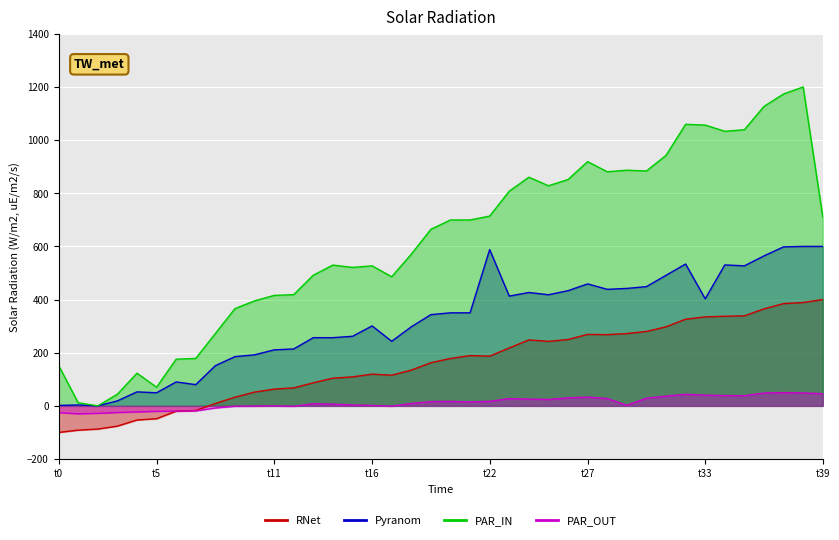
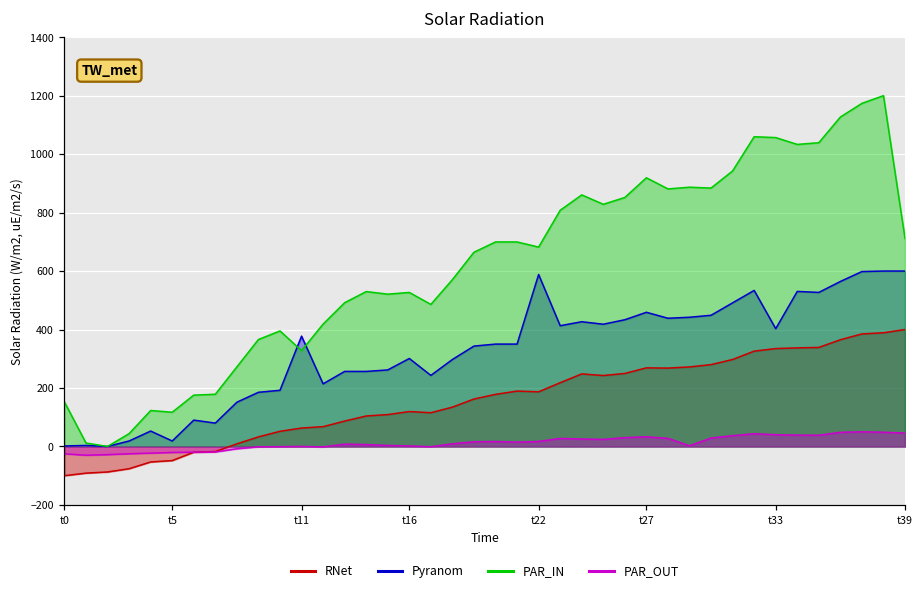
Pyranom, t5: 50 -> 20
PAR_IN, t5: 70 -> 120
Pyranom, t11: 210 -> 380
PAR_IN, t11: 420 -> 330
PAR_IN, t22: 710 -> 680
